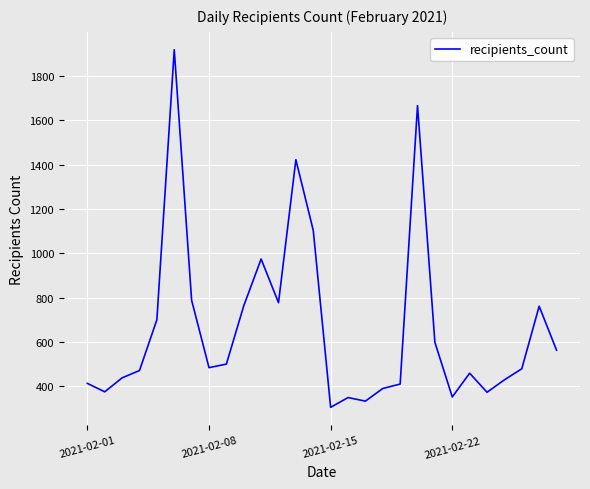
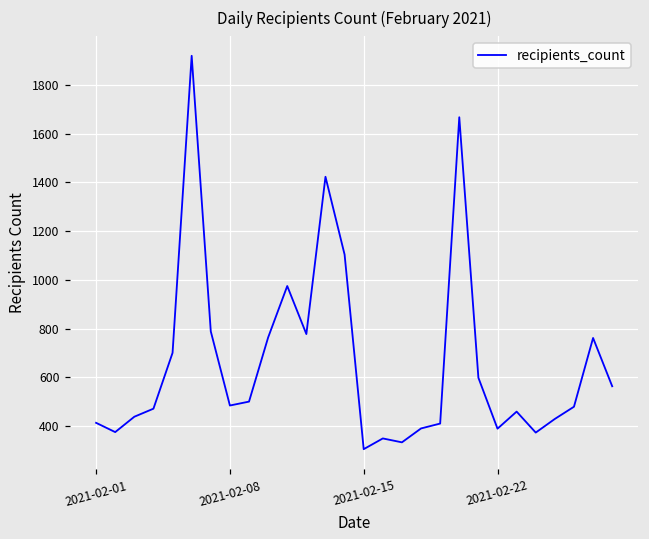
2021-02-22: 350 -> 390
